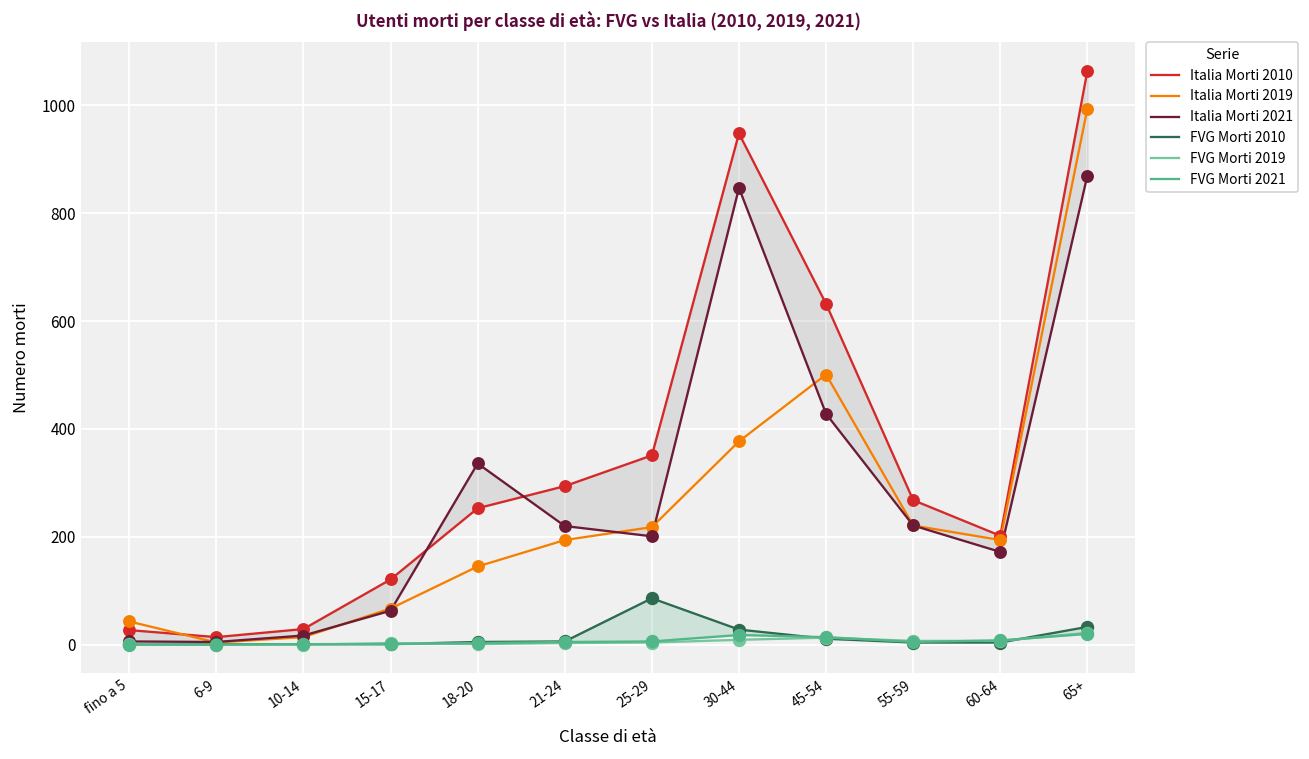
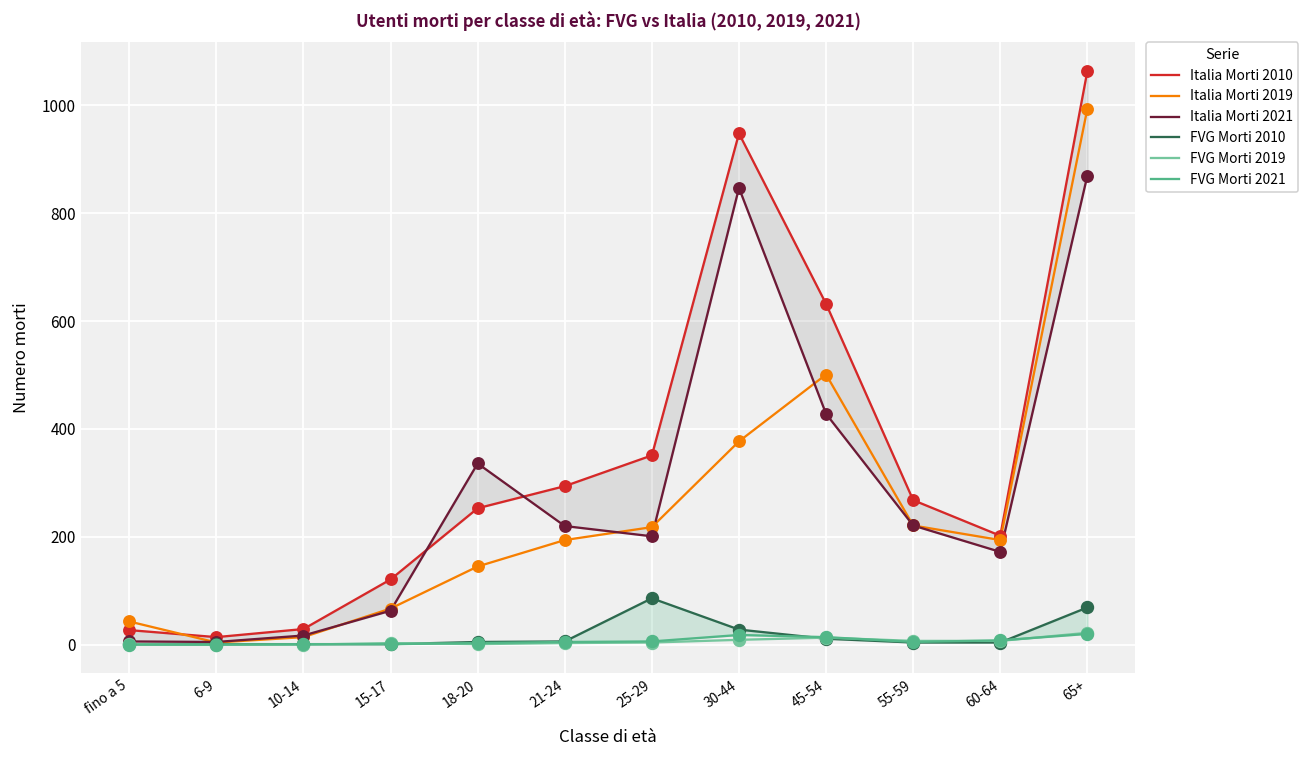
FVG Morti 2010, 65+: 30 -> 70
